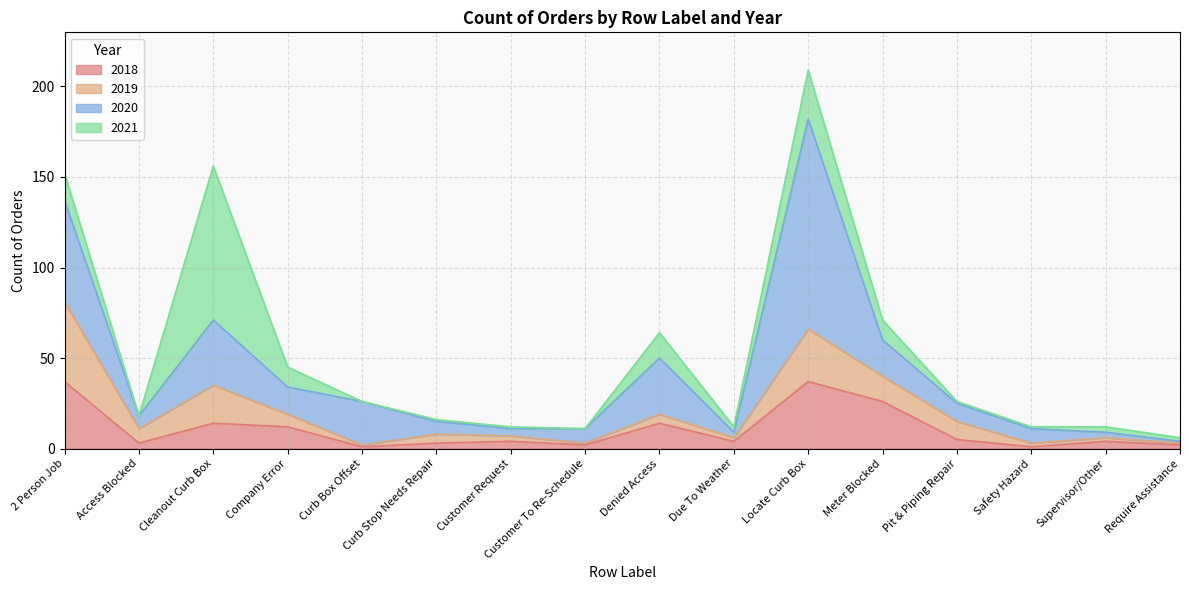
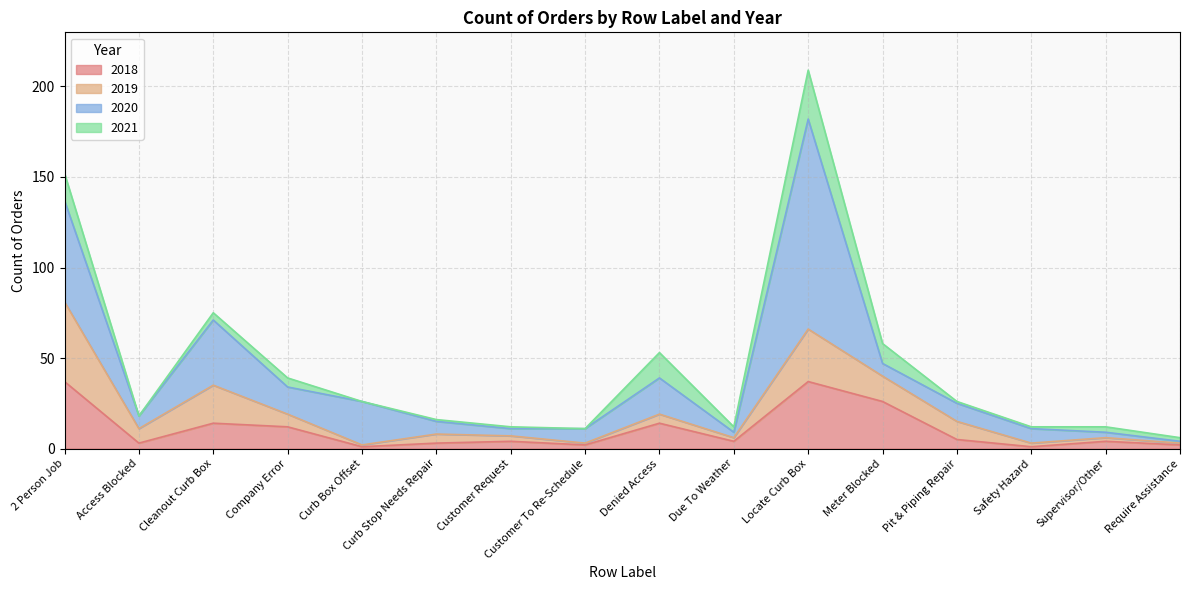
2021, Cleanout Curb Box: 85 -> 4
2021, Company Error: 11 -> 5
2020, Denied Access: 31 -> 20
2020, Meter Blocked: 20 -> 7
